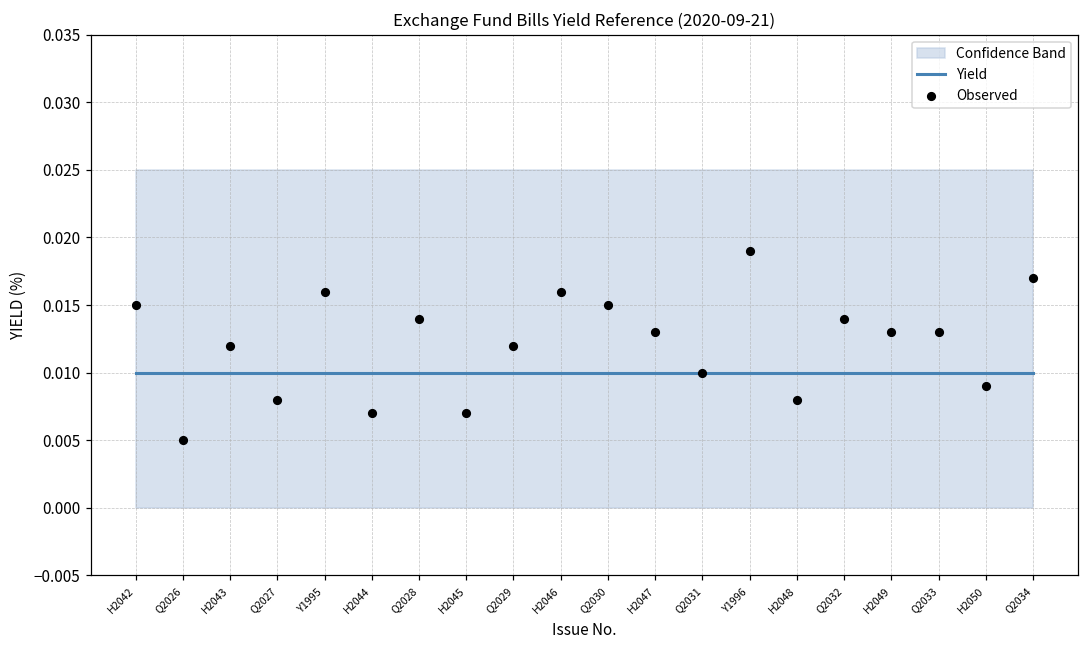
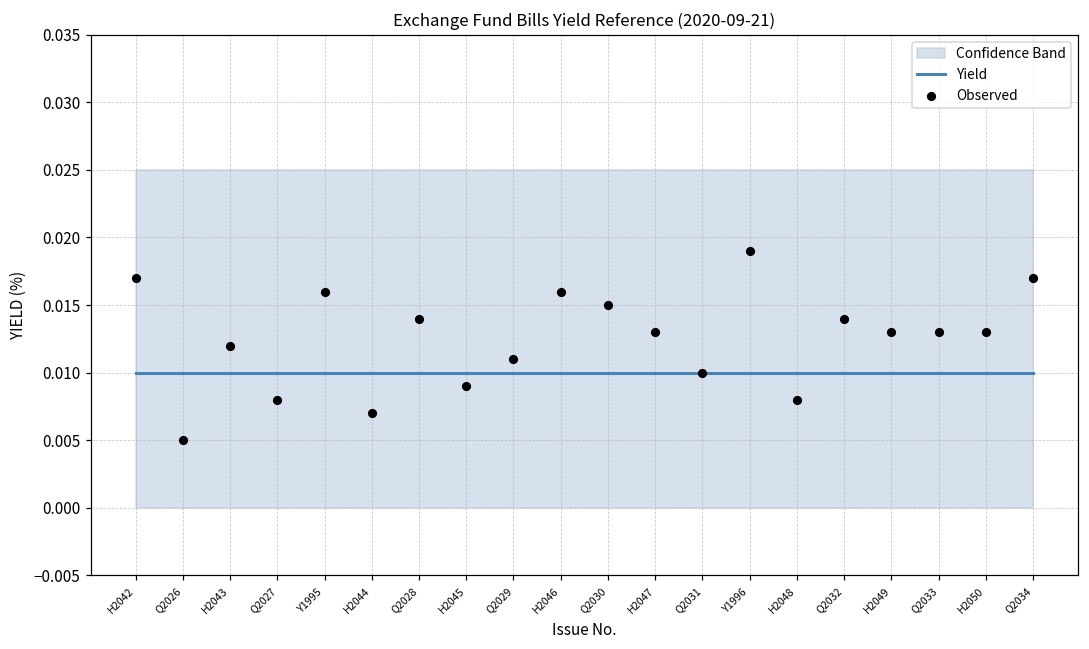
Observed, H2042: 0.015 -> 0.017
Observed, H2045: 0.007 -> 0.009
Observed, Q2029: 0.012 -> 0.011
Observed, H2050: 0.009 -> 0.013
